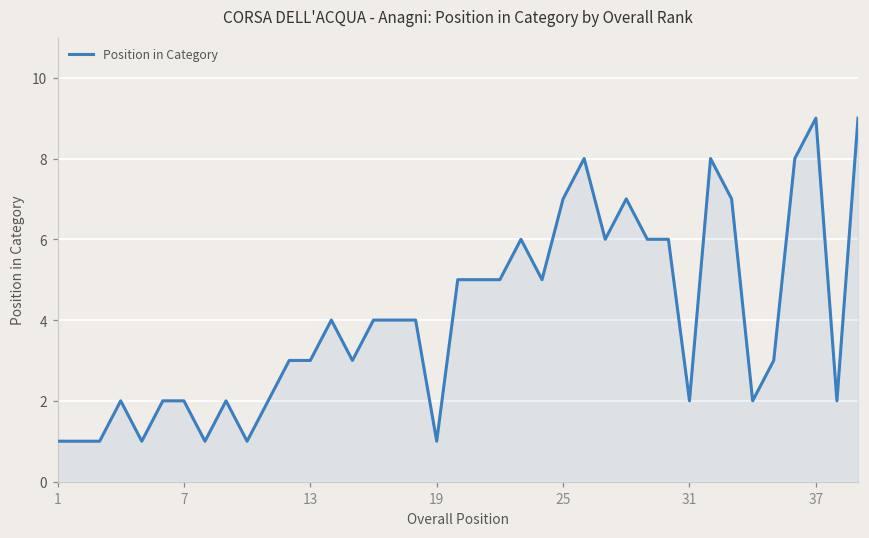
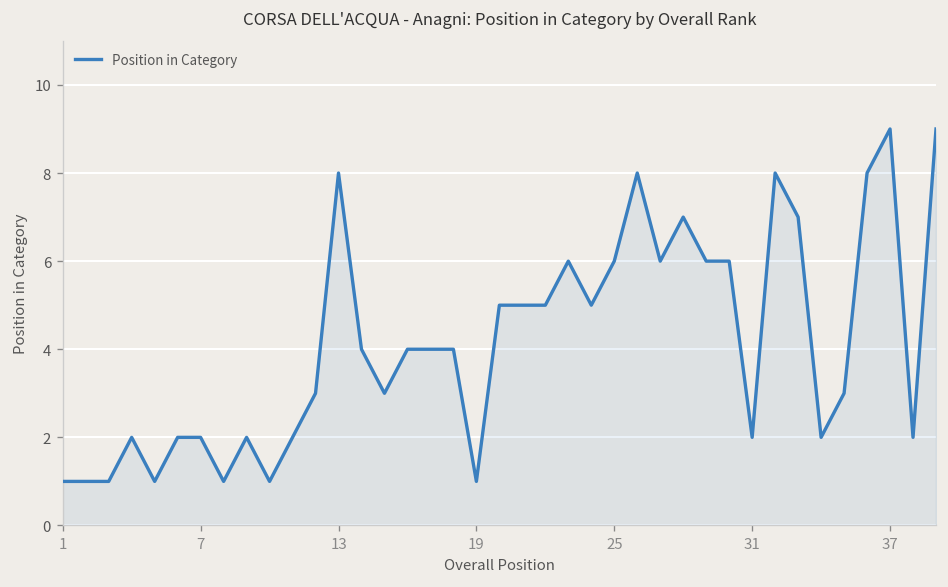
13: 3 -> 8
25: 7 -> 6
